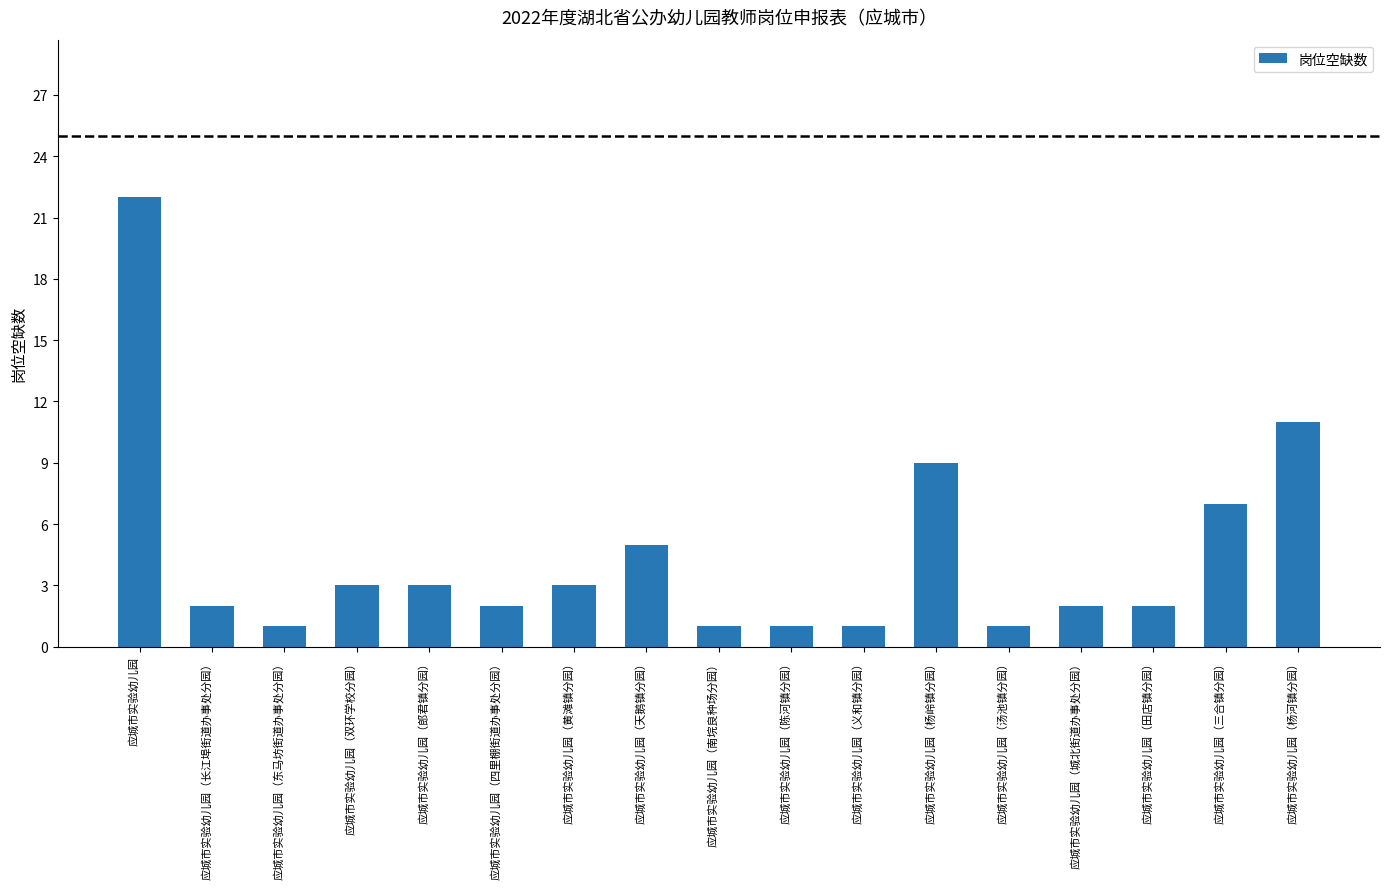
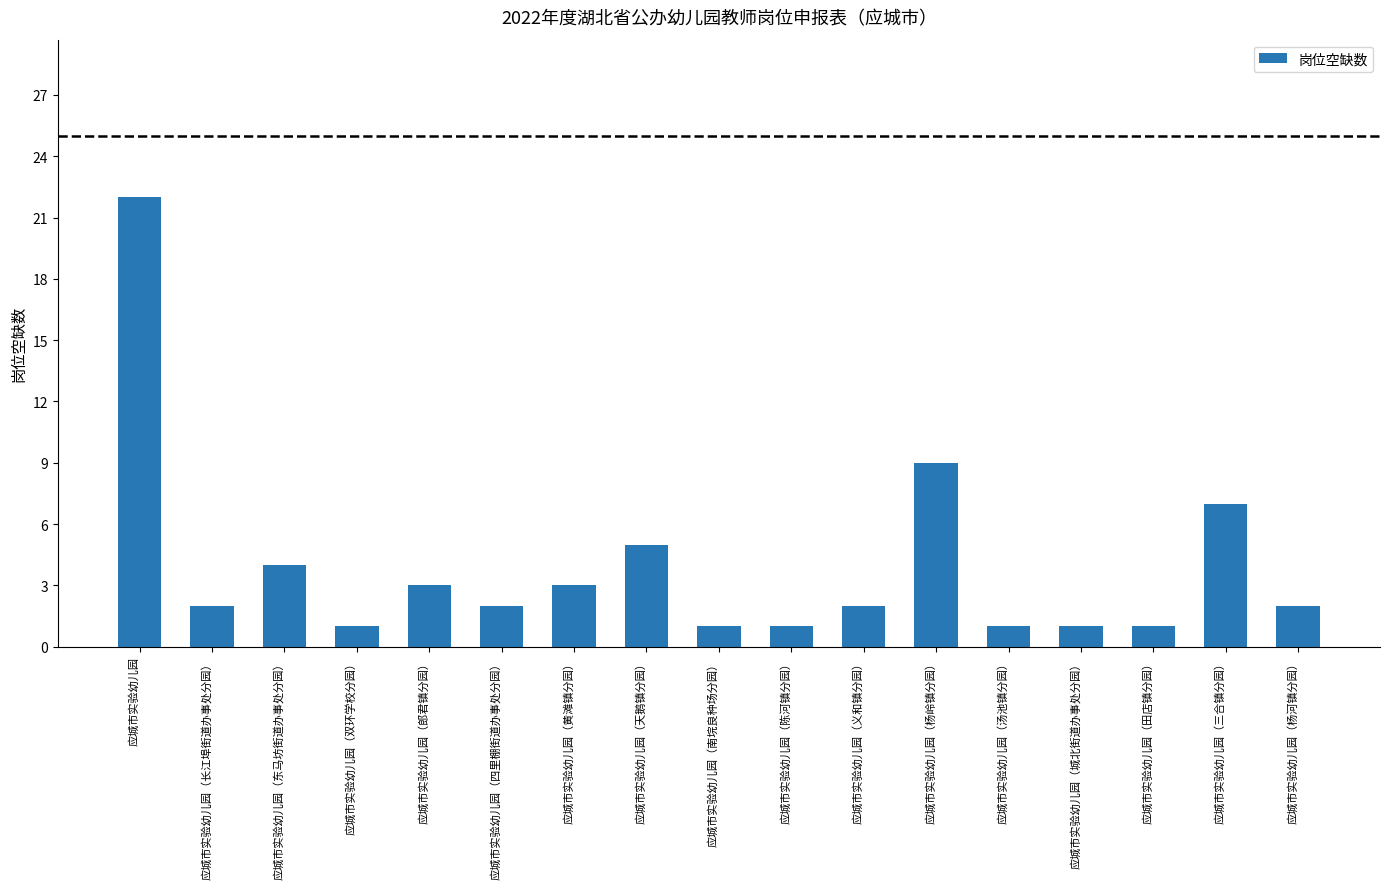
应城市实验幼儿园（东马坊街道办事处分园）: 1 -> 4
应城市实验幼儿园（双环学校分园）: 3 -> 1
应城市实验幼儿园（义和镇分园）: 1 -> 2
应城市实验幼儿园（城北街道办事处分园）: 2 -> 1
应城市实验幼儿园（田店镇分园）: 2 -> 1
应城市实验幼儿园（杨河镇分园）: 11 -> 2
